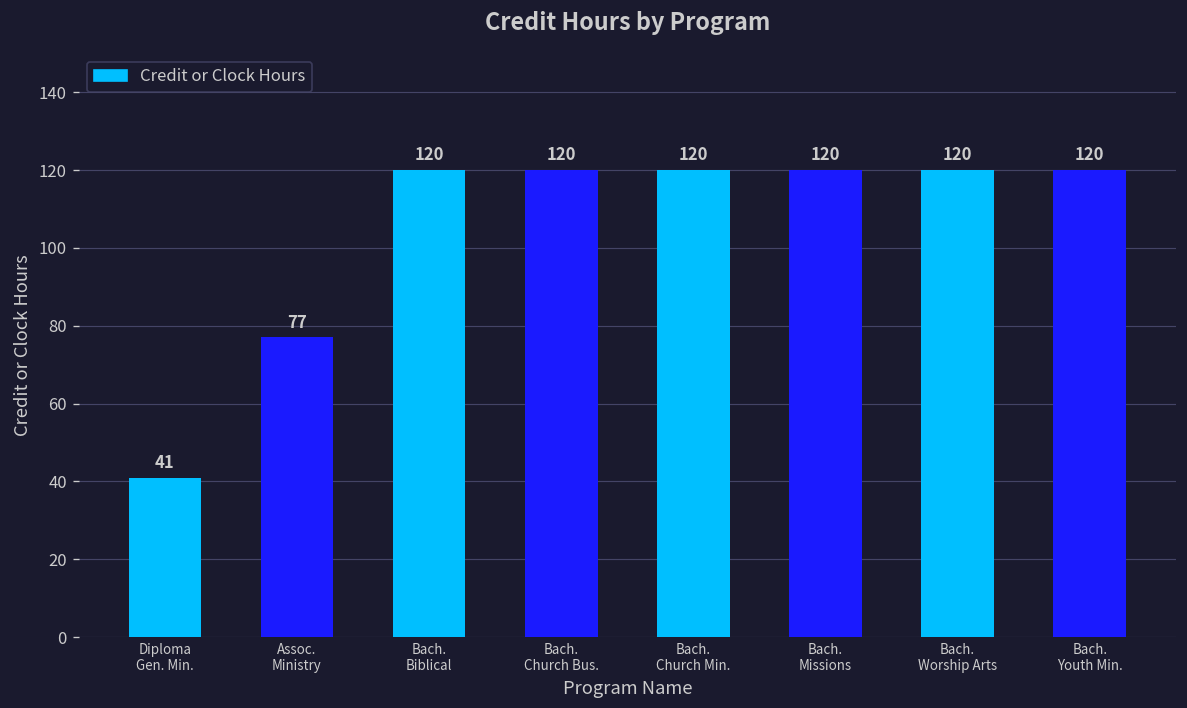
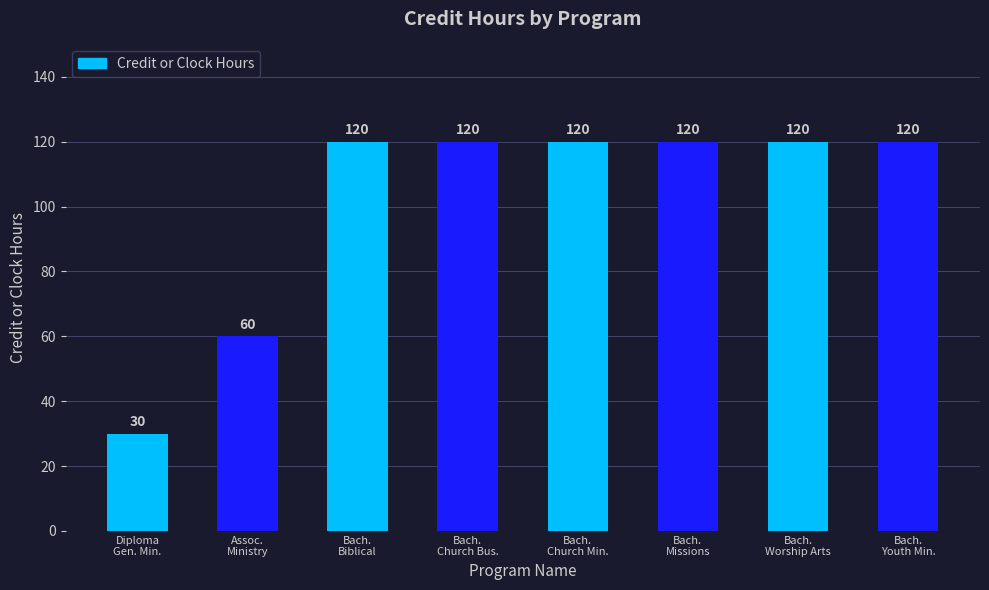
Diploma Gen. Min.: 41 -> 30
Assoc. Ministry: 77 -> 60
